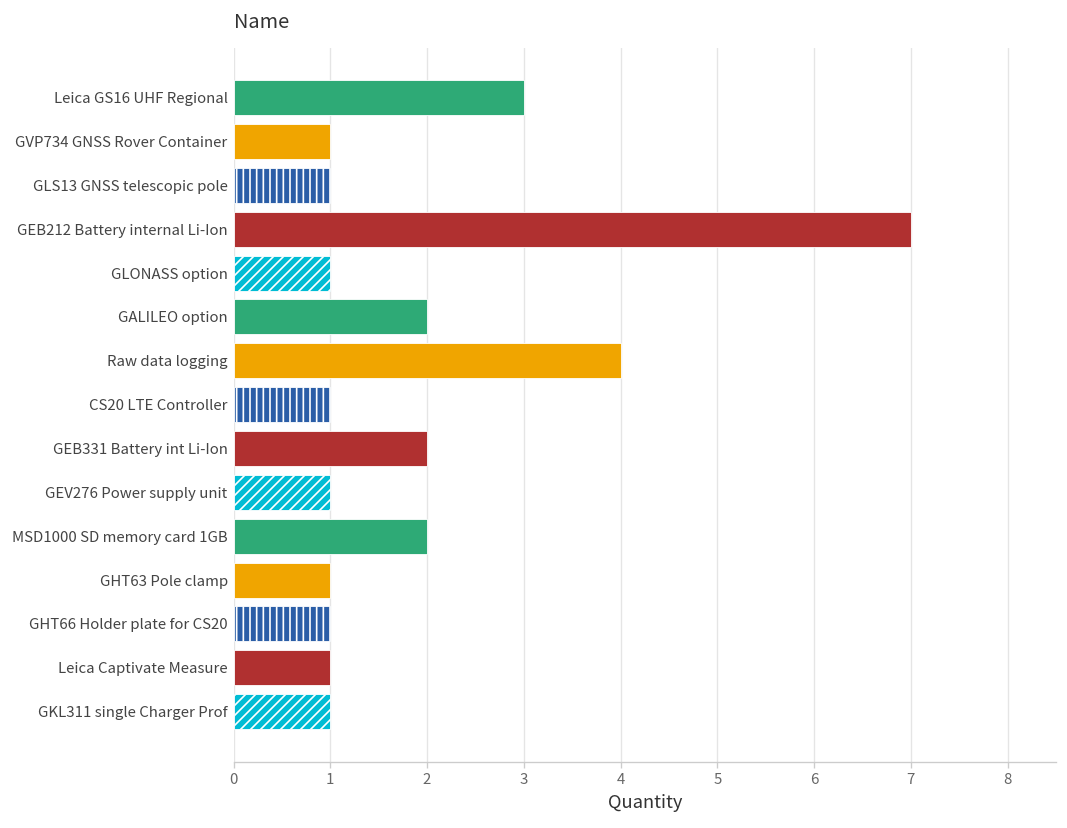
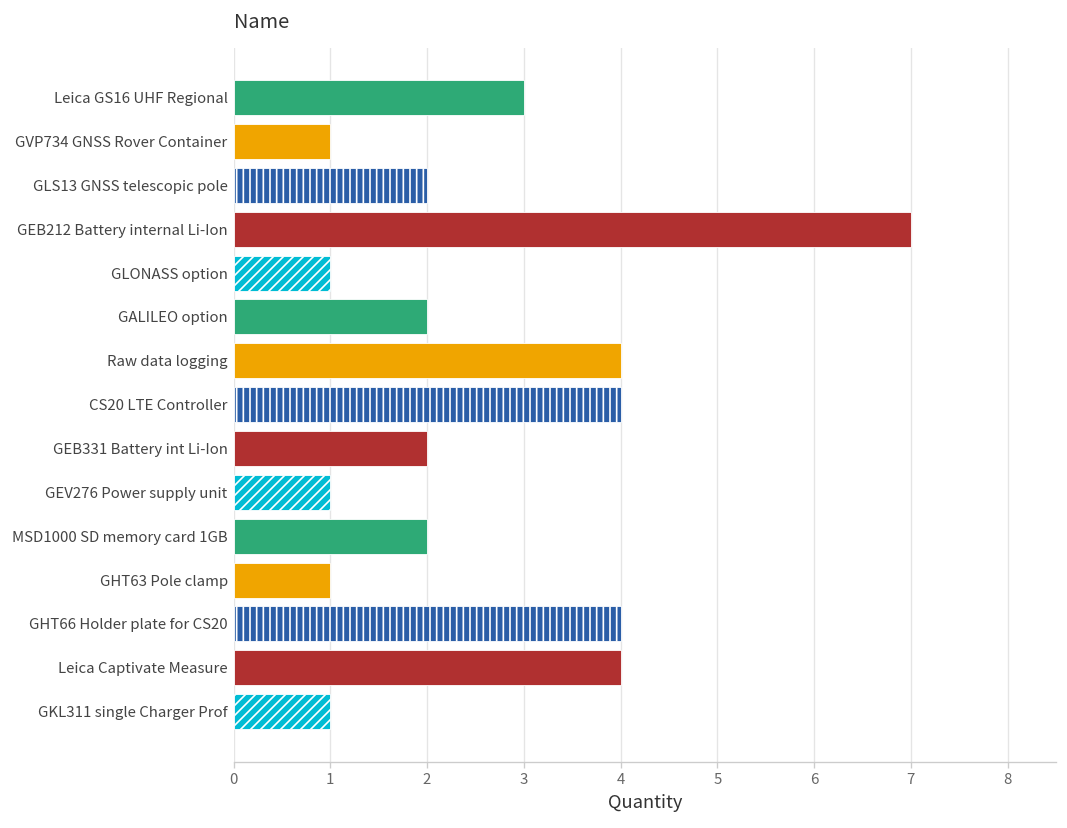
GLS13 GNSS telescopic pole: 1 -> 2
CS20 LTE Controller: 1 -> 4
GHT66 Holder plate for CS20: 1 -> 4
Leica Captivate Measure: 1 -> 4
